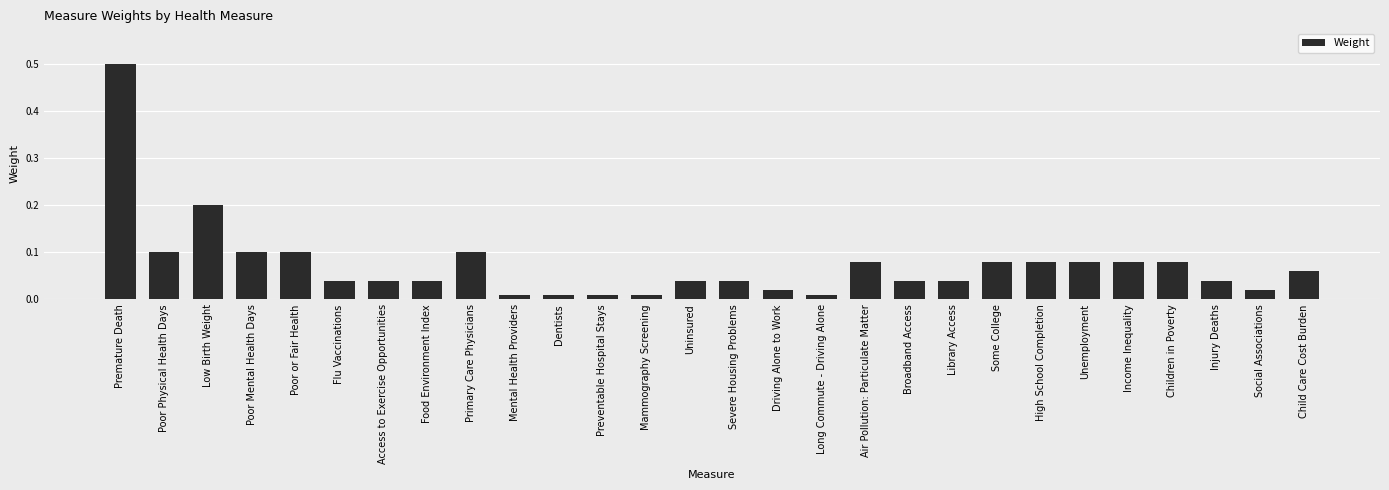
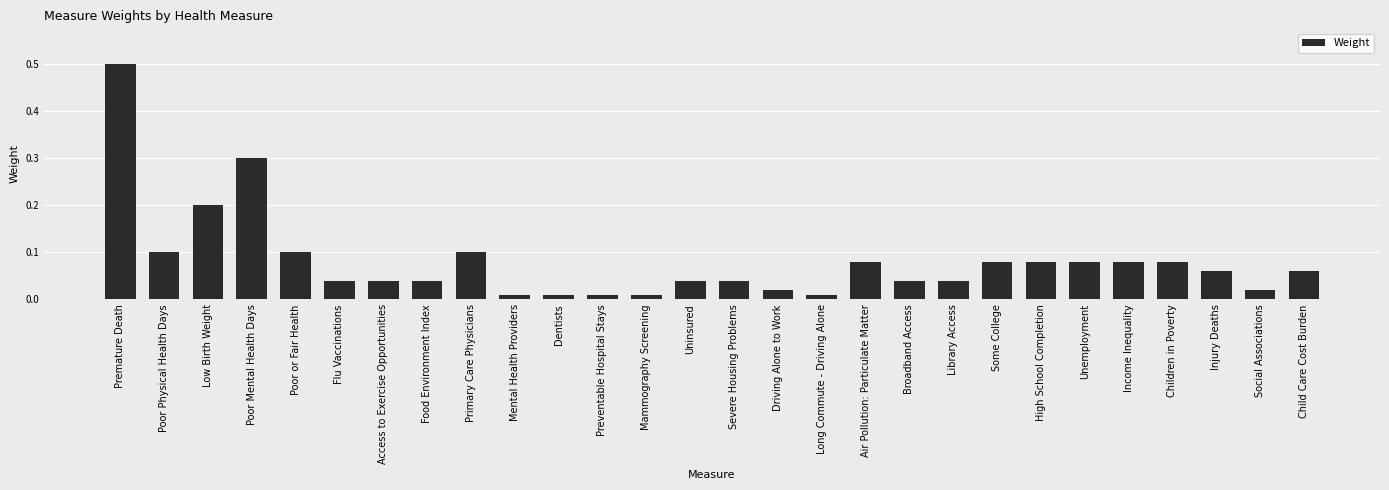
Poor Mental Health Days: 0.1 -> 0.3
Injury Deaths: 0.04 -> 0.06
